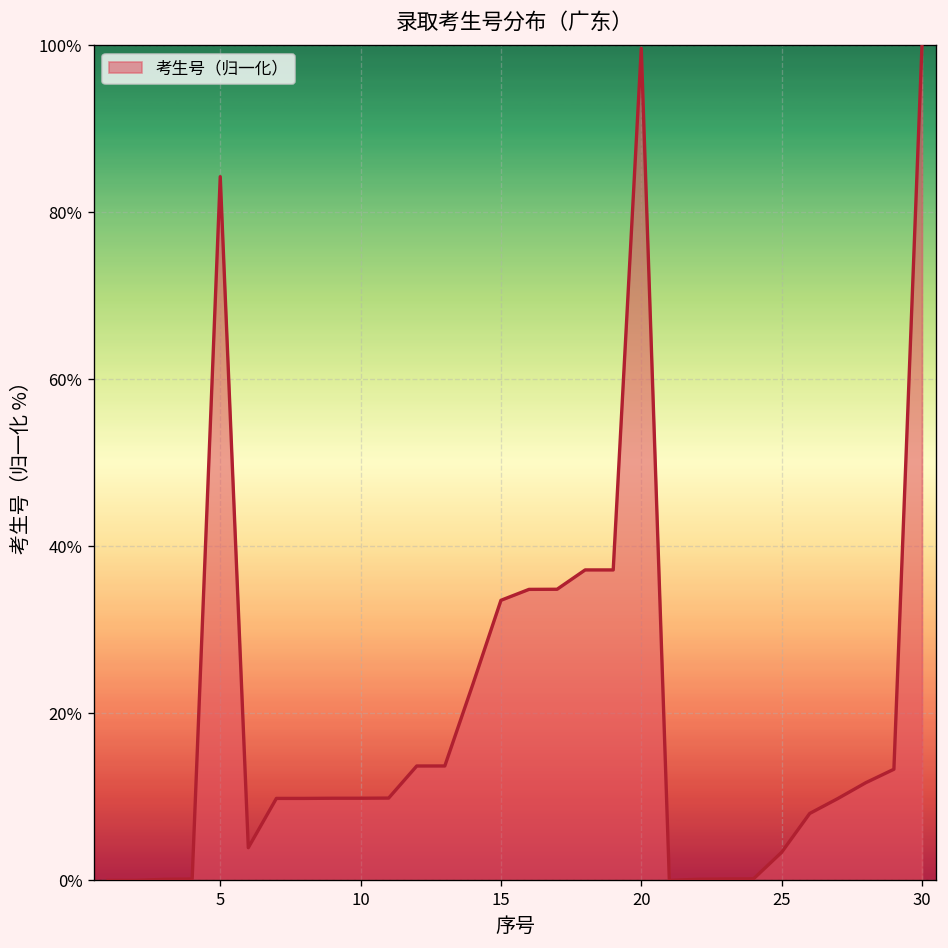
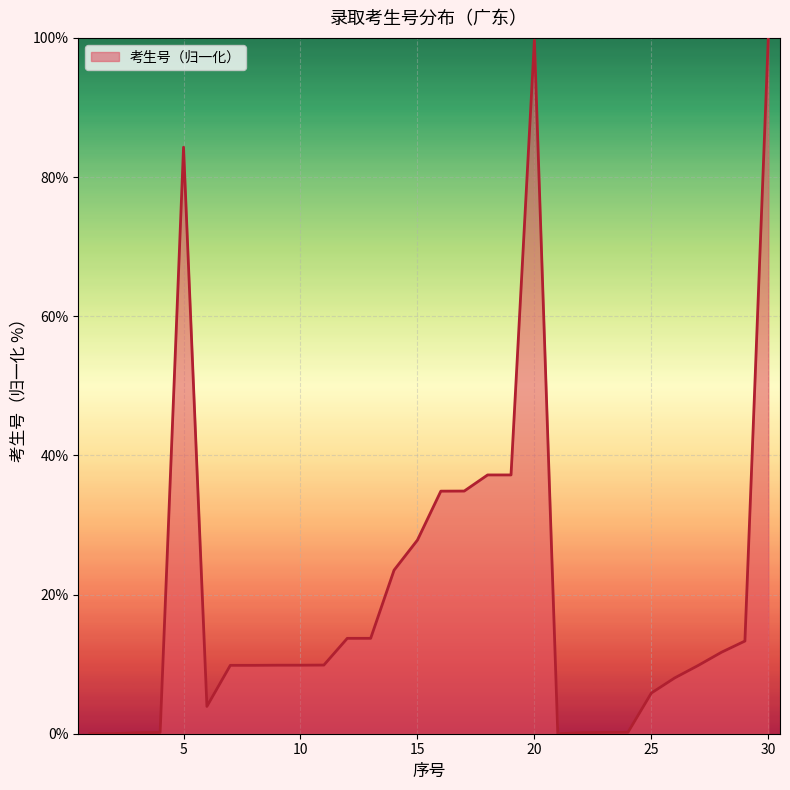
15: 34% -> 28%
25: 3% -> 6%
